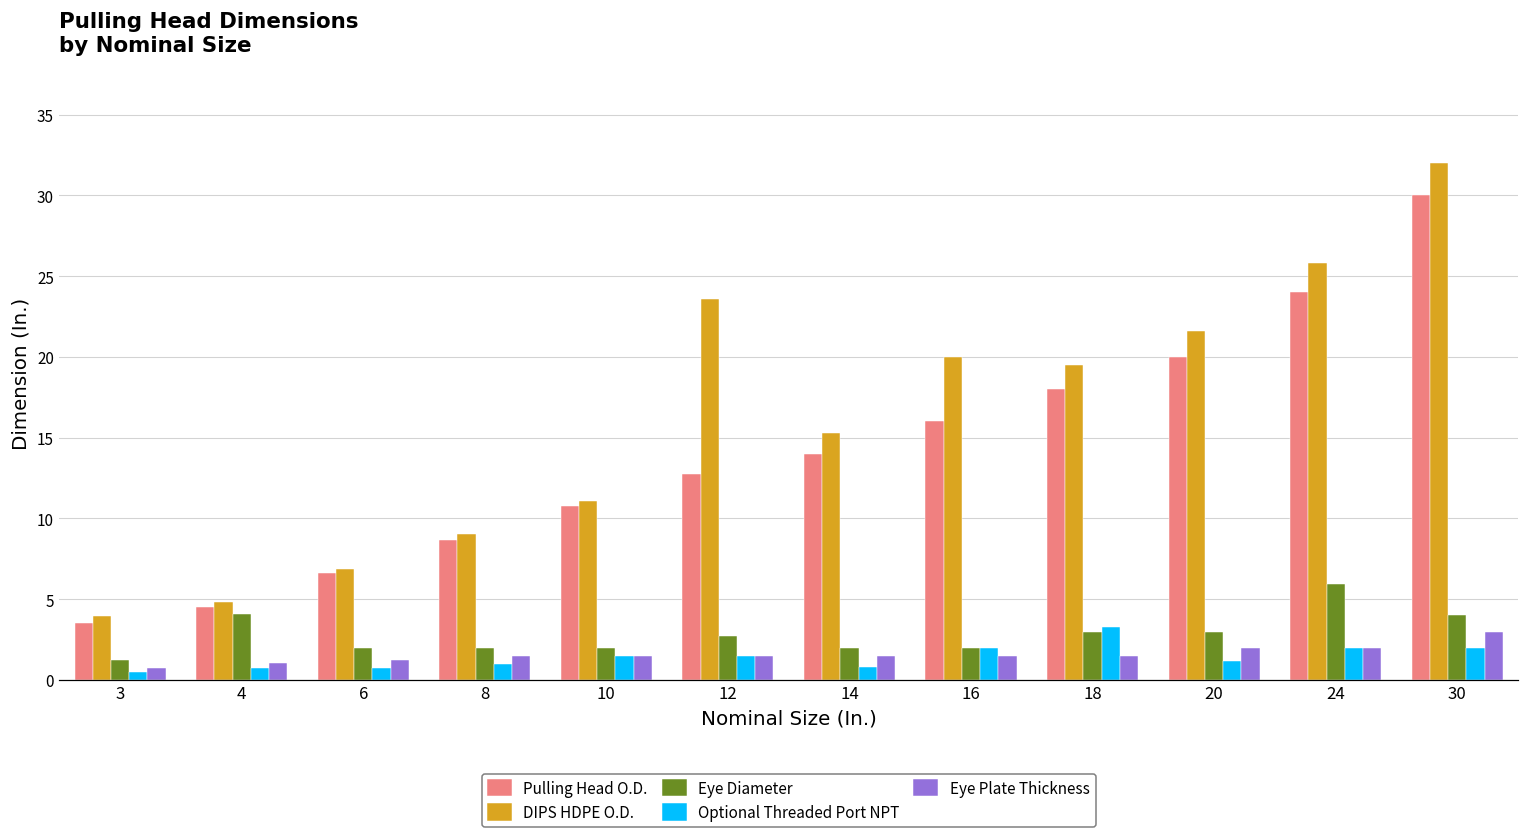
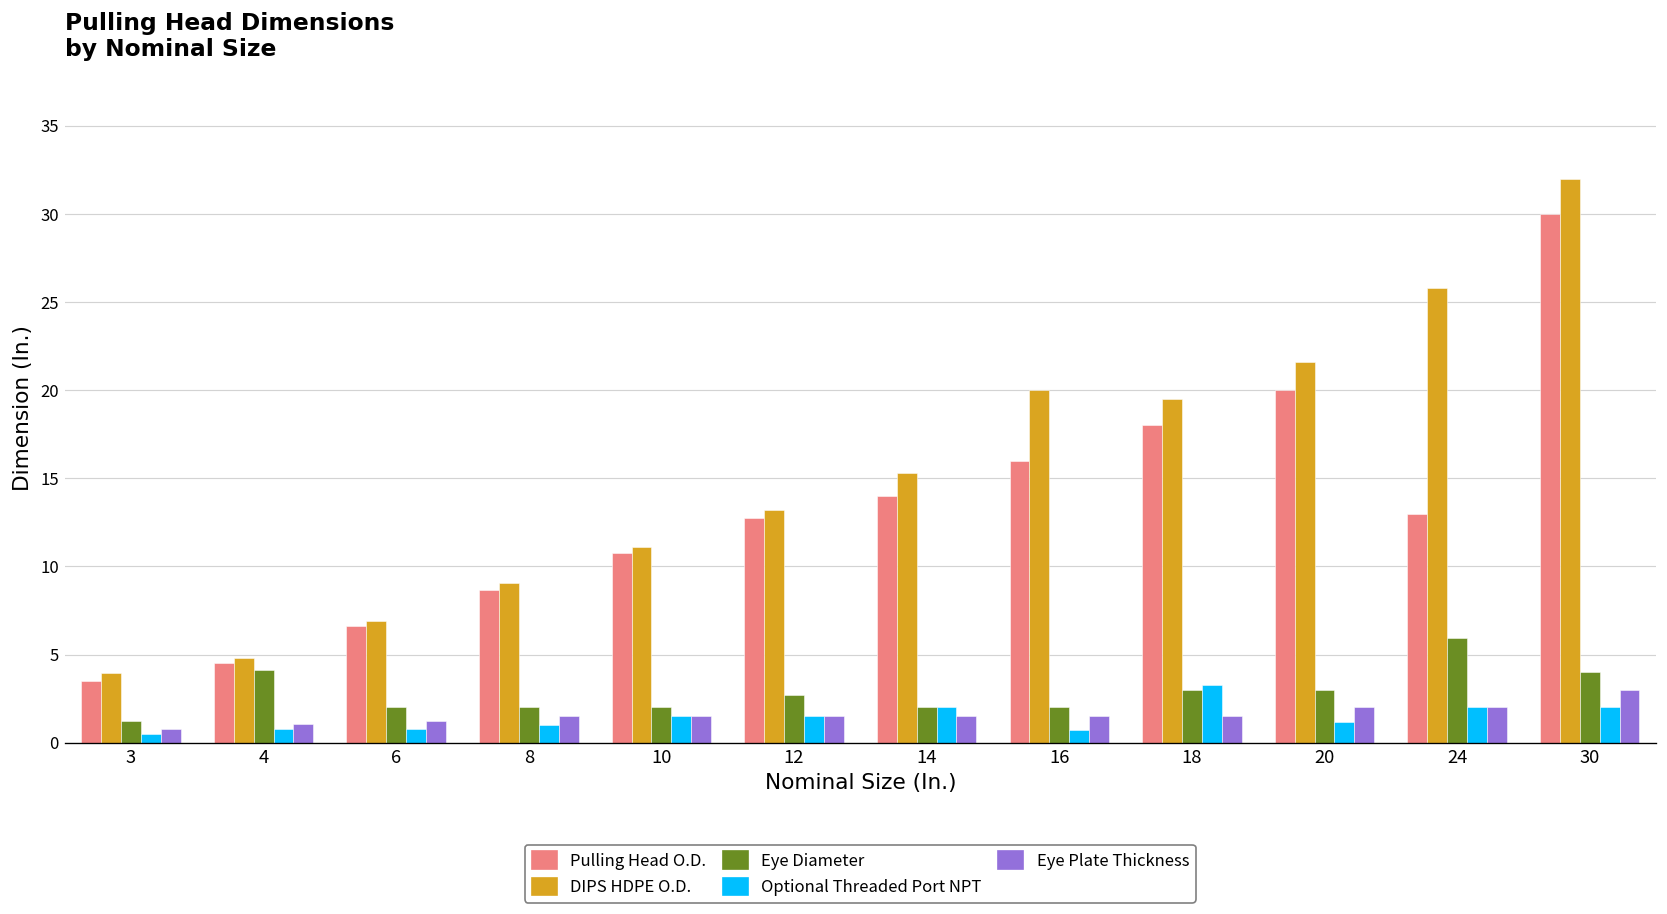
DIPS HDPE O.D., 12: 23.6 -> 13.2
Optional Threaded Port NPT, 14: 0.8 -> 2.0
Optional Threaded Port NPT, 16: 2.0 -> 0.7
Pulling Head O.D., 24: 24 -> 13
